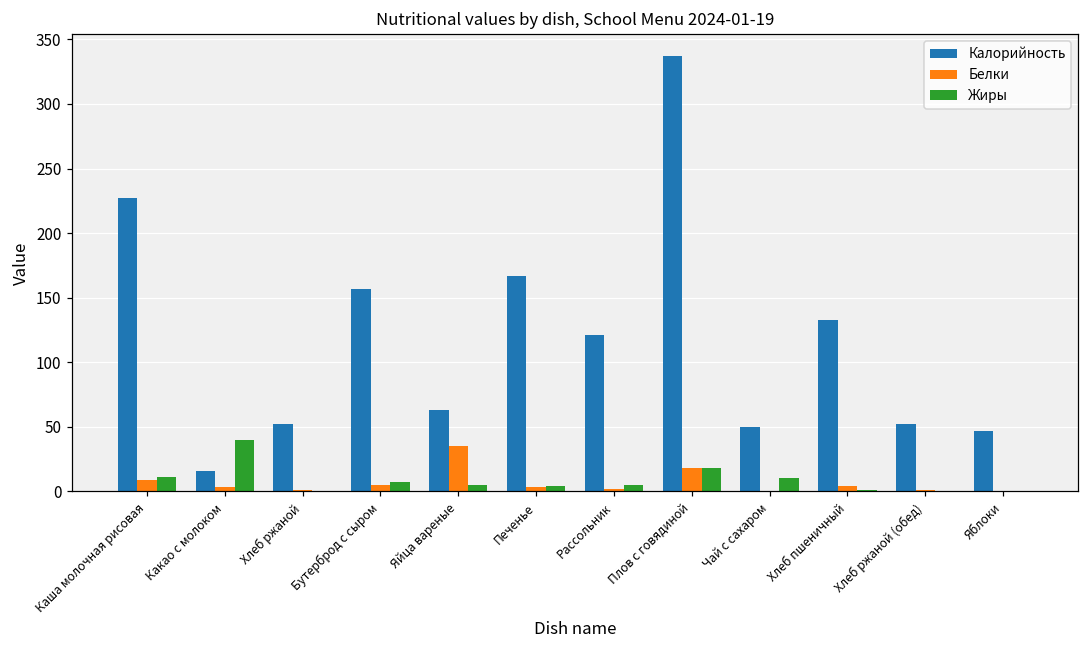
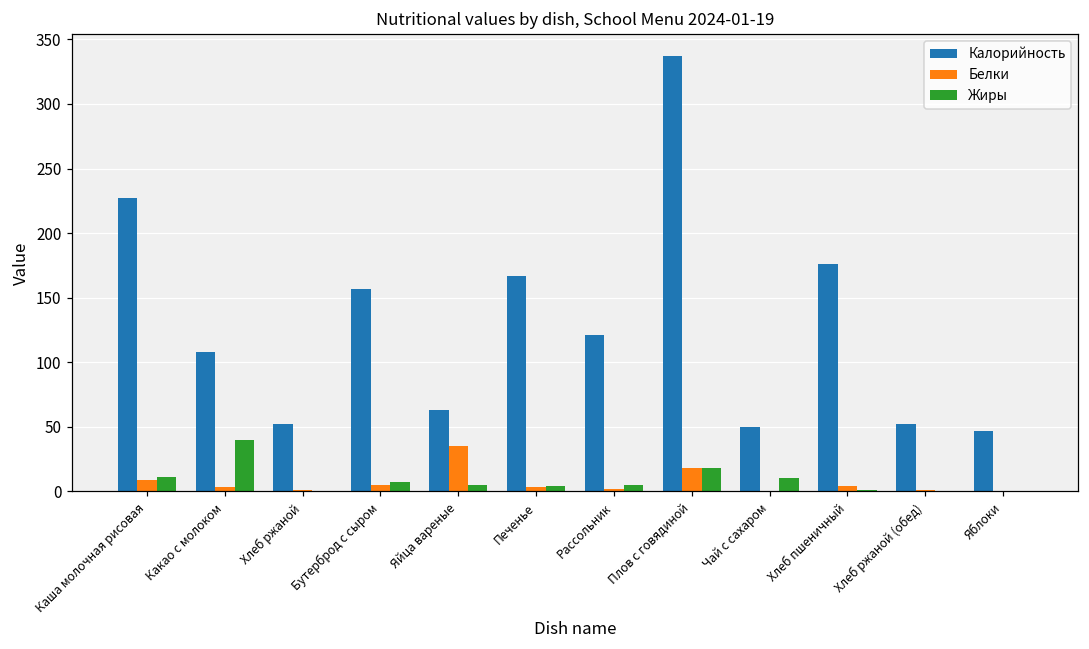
Калорийность, Какао с молоком: 16 -> 108
Калорийность, Хлеб пшеничный: 133 -> 176
